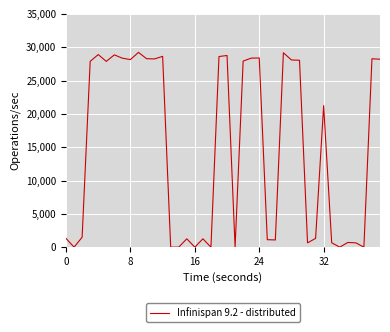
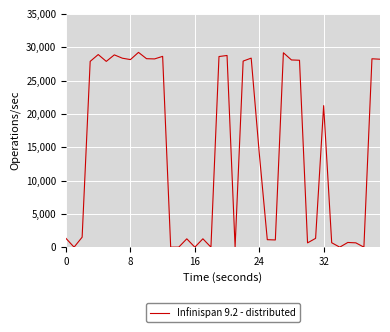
24: 28,000 -> 14,000
